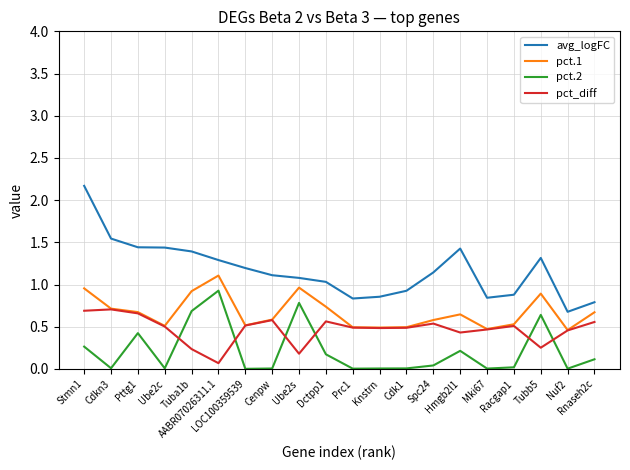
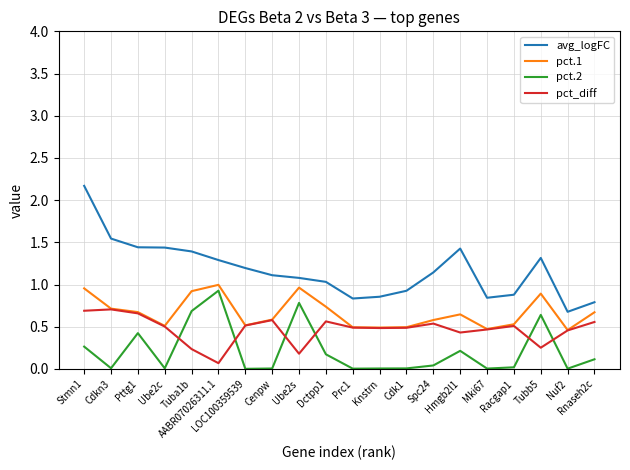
pct.1, AABR07026311.1: 1.1 -> 1.0
